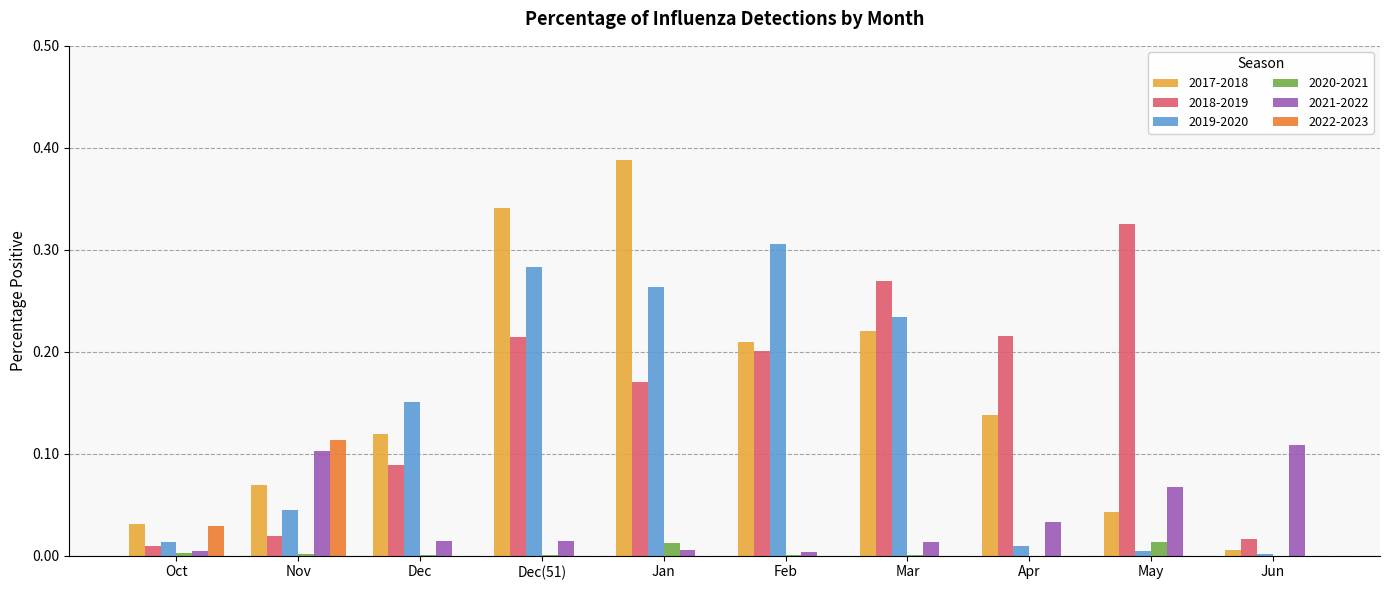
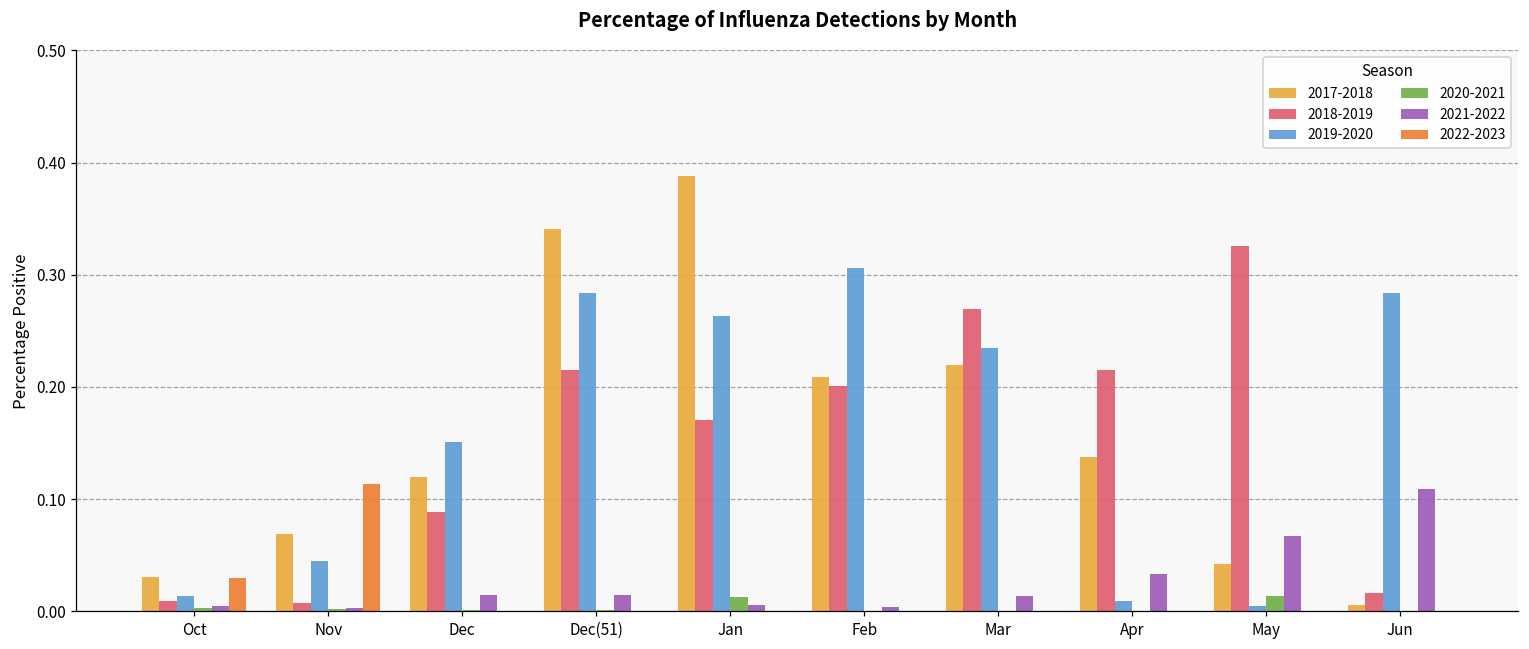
2018-2019, Nov: 0.019 -> 0.007
2021-2022, Nov: 0.103 -> 0.003
2019-2020, Jun: 0.002 -> 0.283
